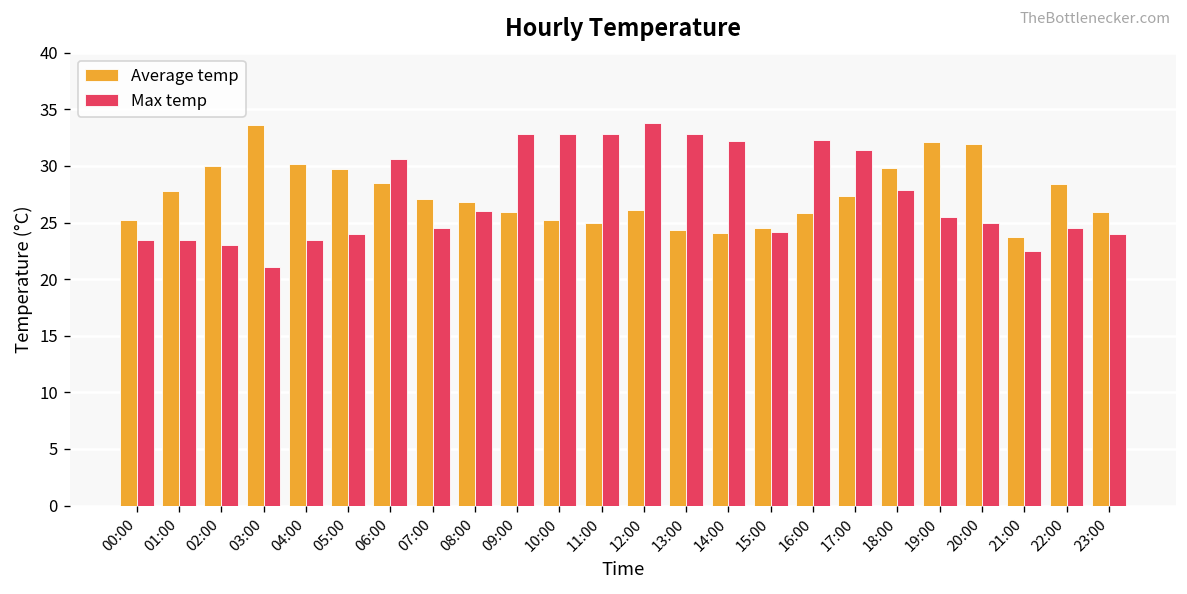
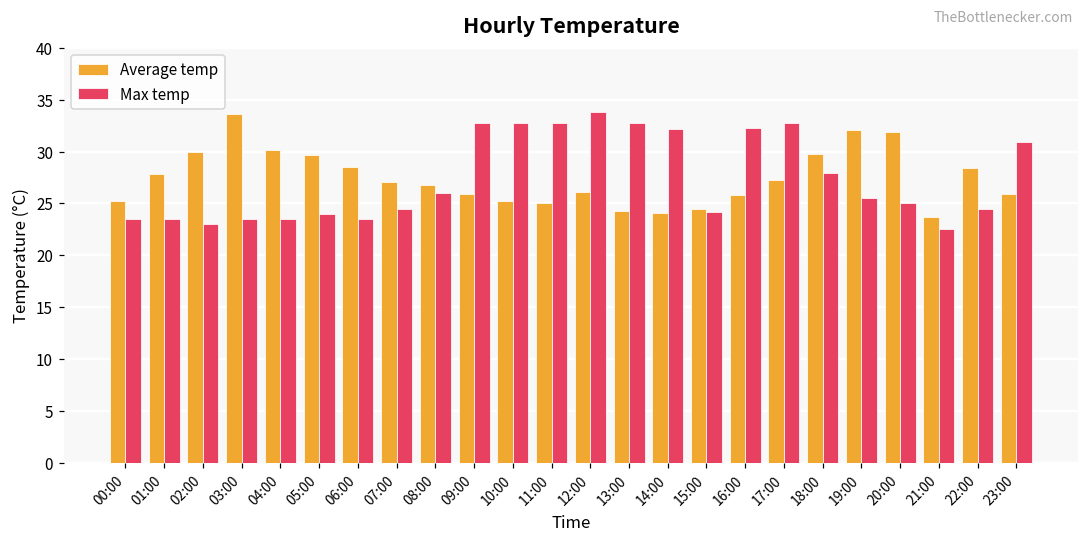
Max temp, 03:00: 21 -> 24
Max temp, 06:00: 31 -> 24
Max temp, 17:00: 31 -> 33
Max temp, 23:00: 24 -> 31
